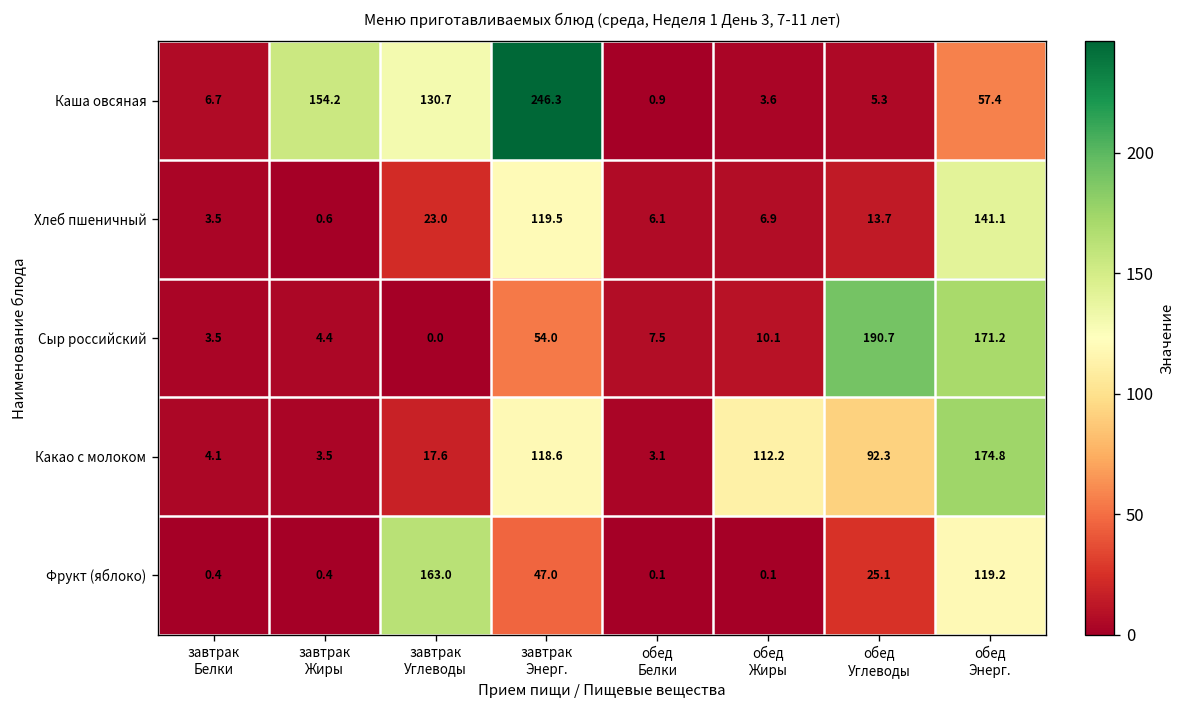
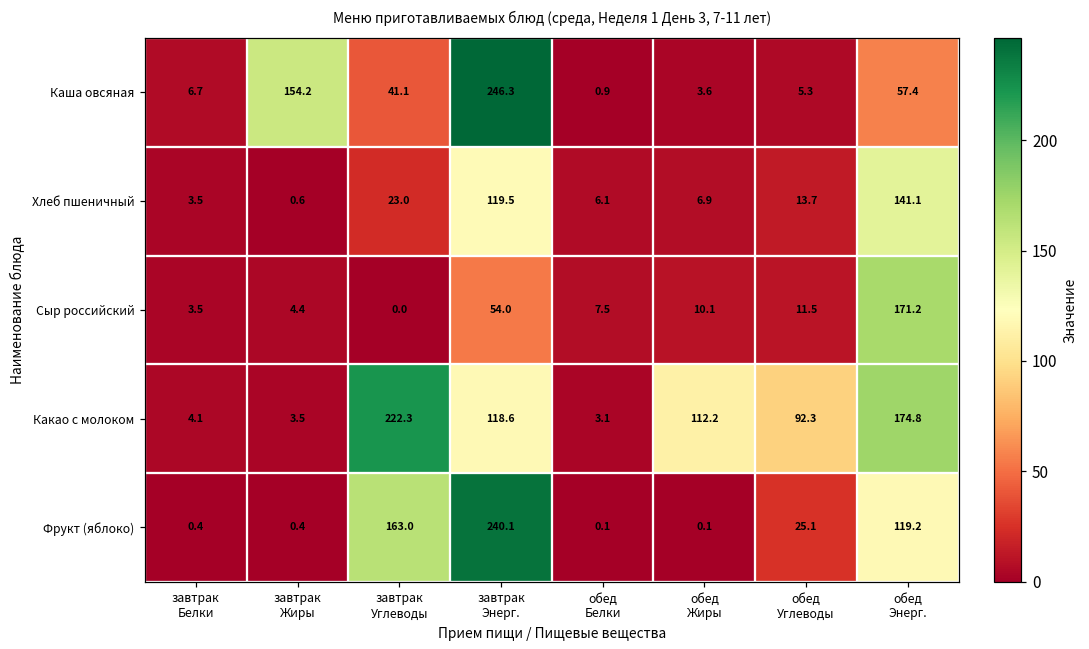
Каша овсяная, завтрак Углеводы: 130.7 -> 41.1
Сыр российский, обед Углеводы: 190.7 -> 11.5
Какао с молоком, завтрак Углеводы: 17.6 -> 222.3
Фрукт (яблоко), завтрак Энерг.: 47.0 -> 240.1
